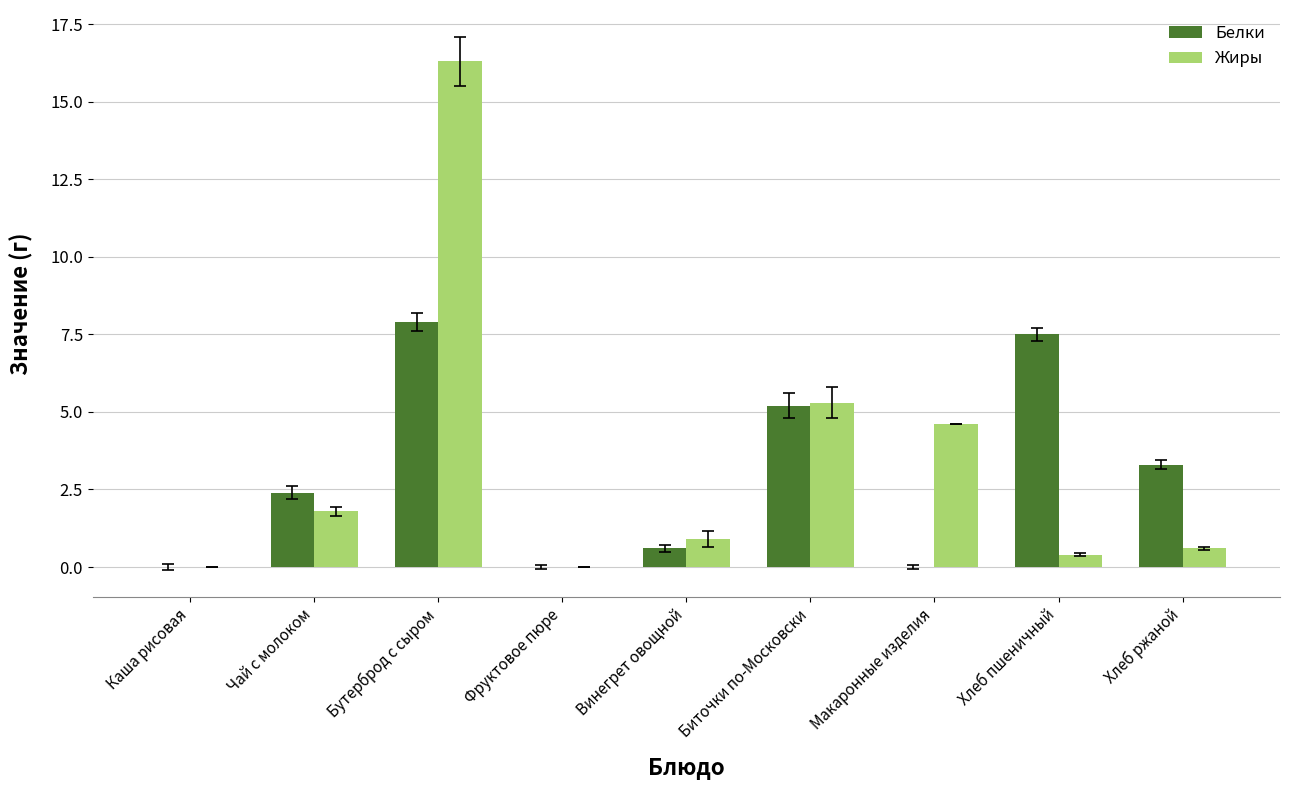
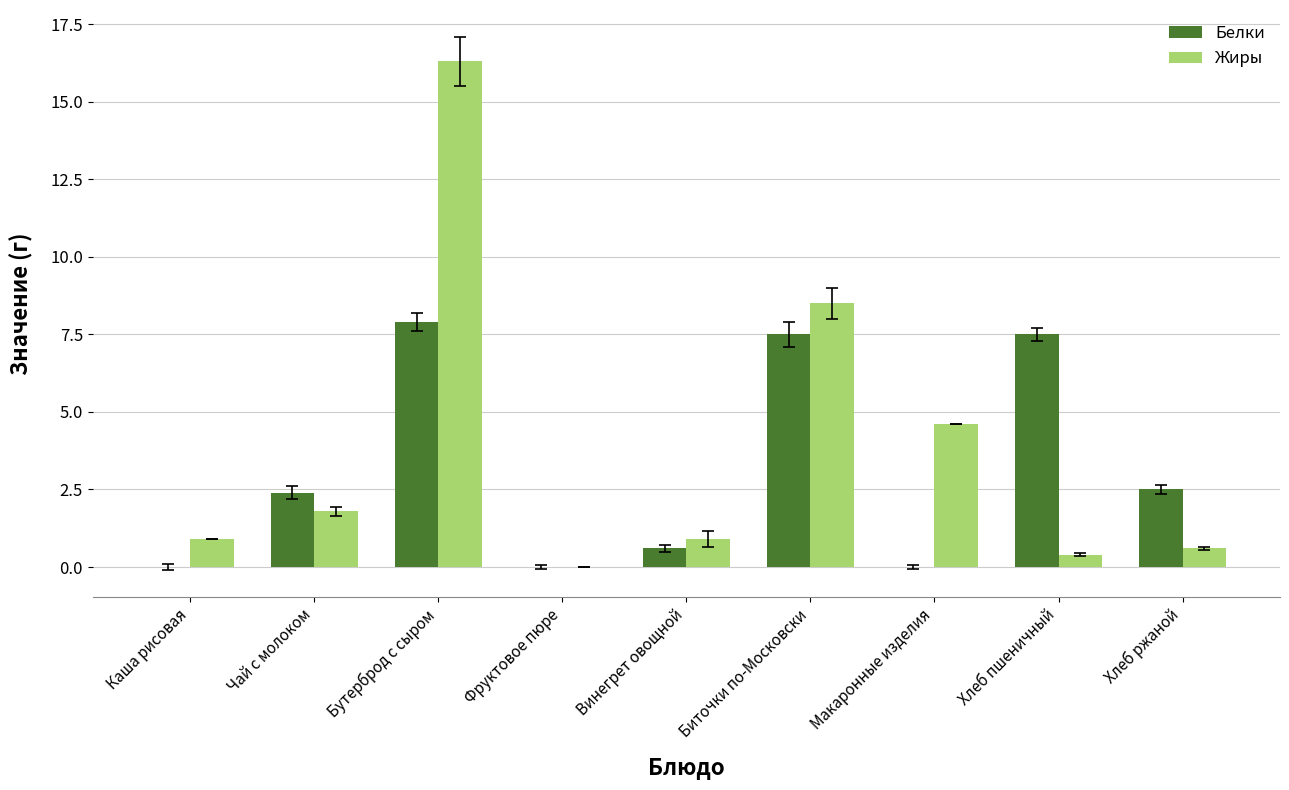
Жиры, Каша рисовая: 0.0 -> 0.9
Белки, Биточки по-Московски: 5.2 -> 7.5
Жиры, Биточки по-Московски: 5.3 -> 8.5
Белки, Хлеб ржаной: 3.3 -> 2.5
